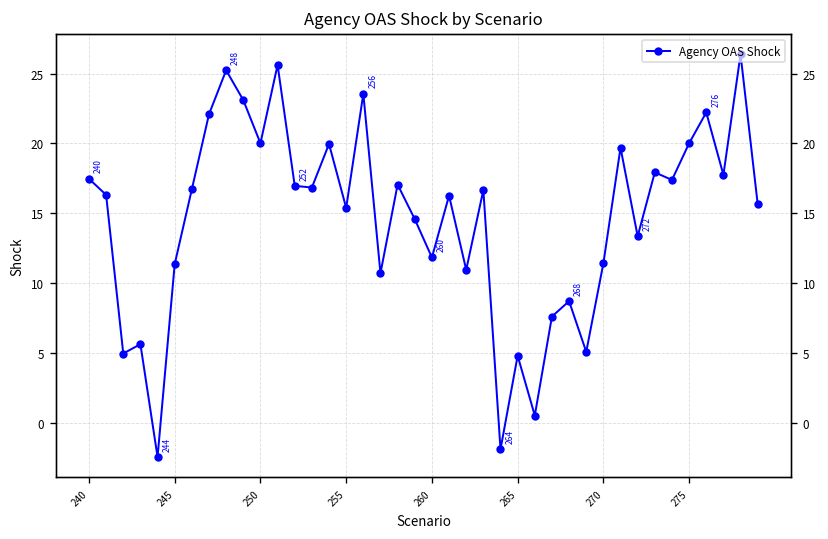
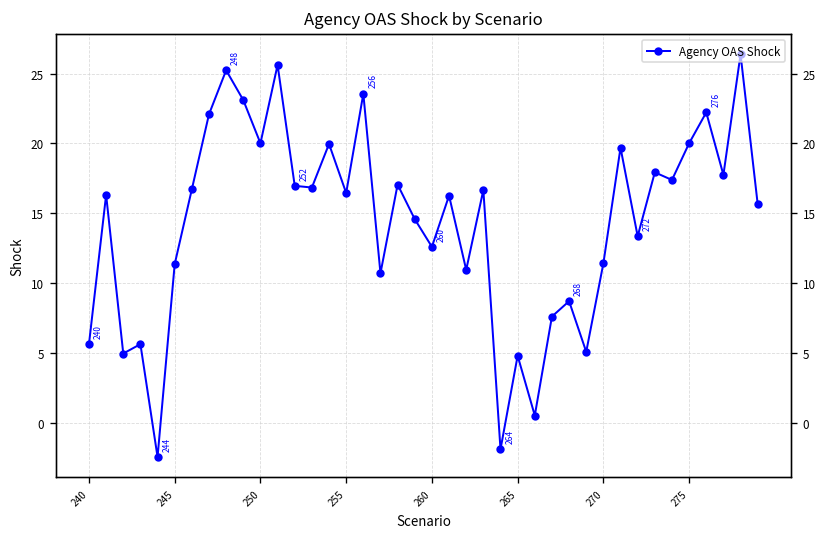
240: 17.5 -> 5.6
255: 15.4 -> 16.5
260: 11.8 -> 12.6
